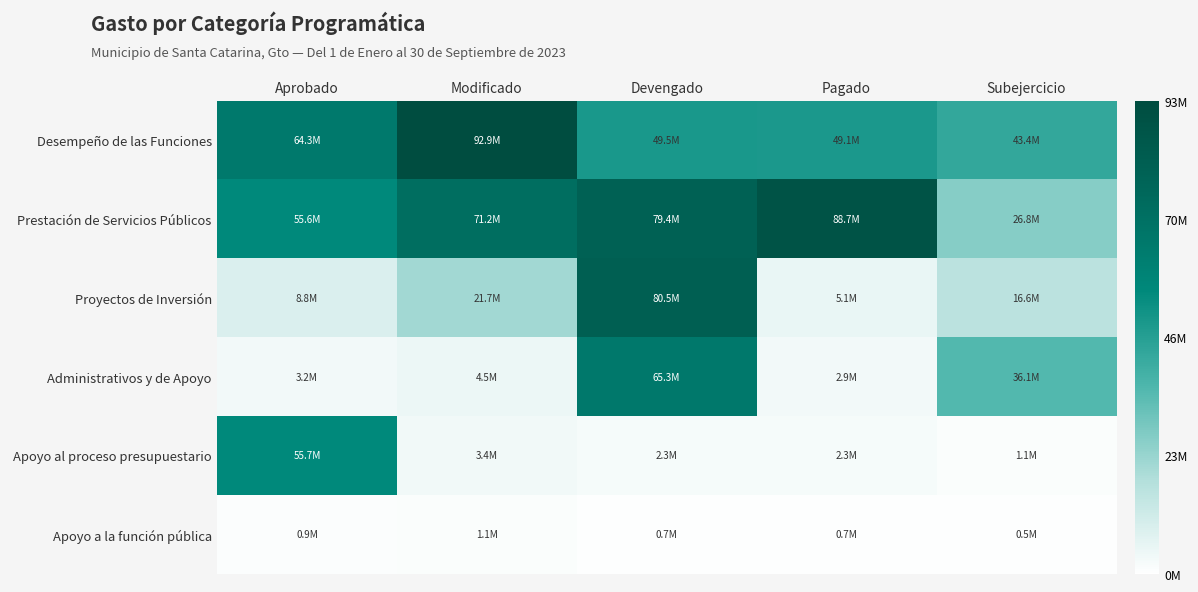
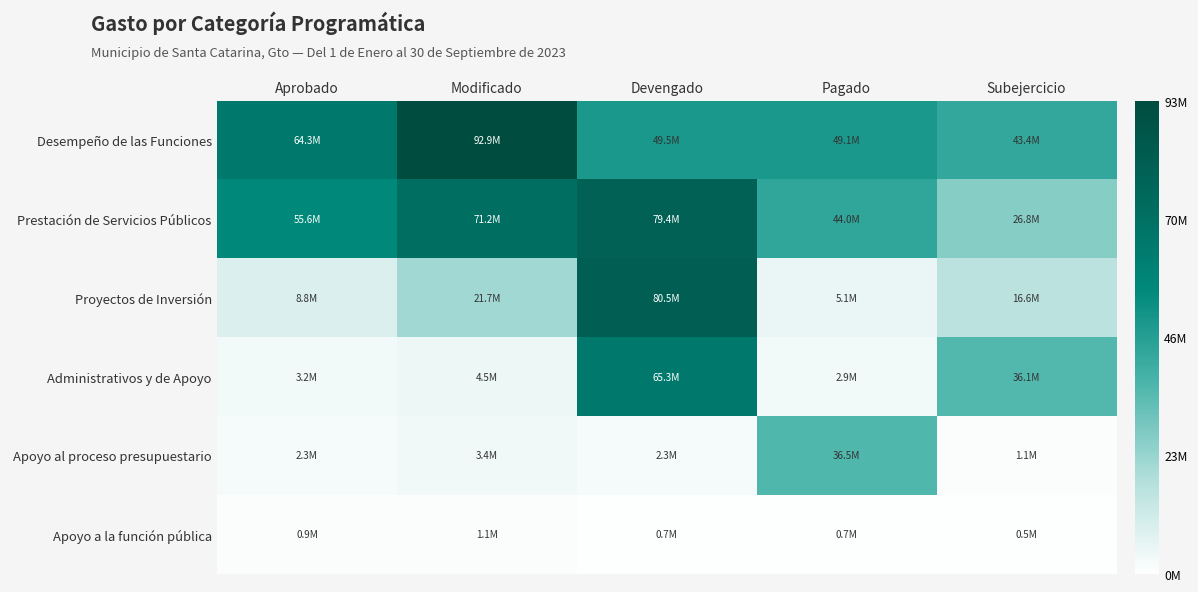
Prestación de Servicios Públicos, Pagado: 88.7M -> 44.0M
Apoyo al proceso presupuestario, Aprobado: 55.7M -> 2.3M
Apoyo al proceso presupuestario, Pagado: 2.3M -> 36.5M
